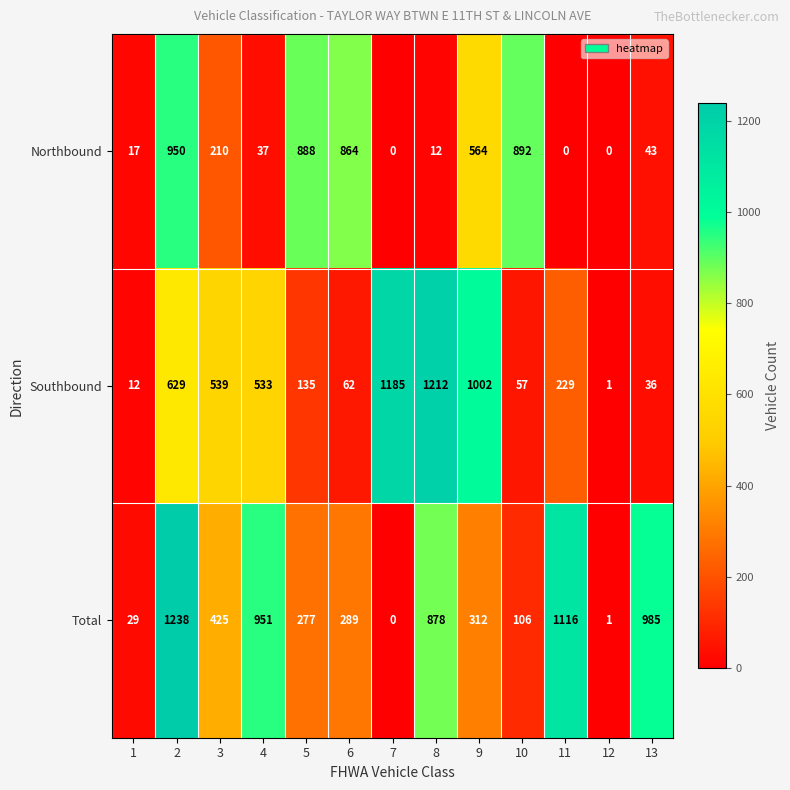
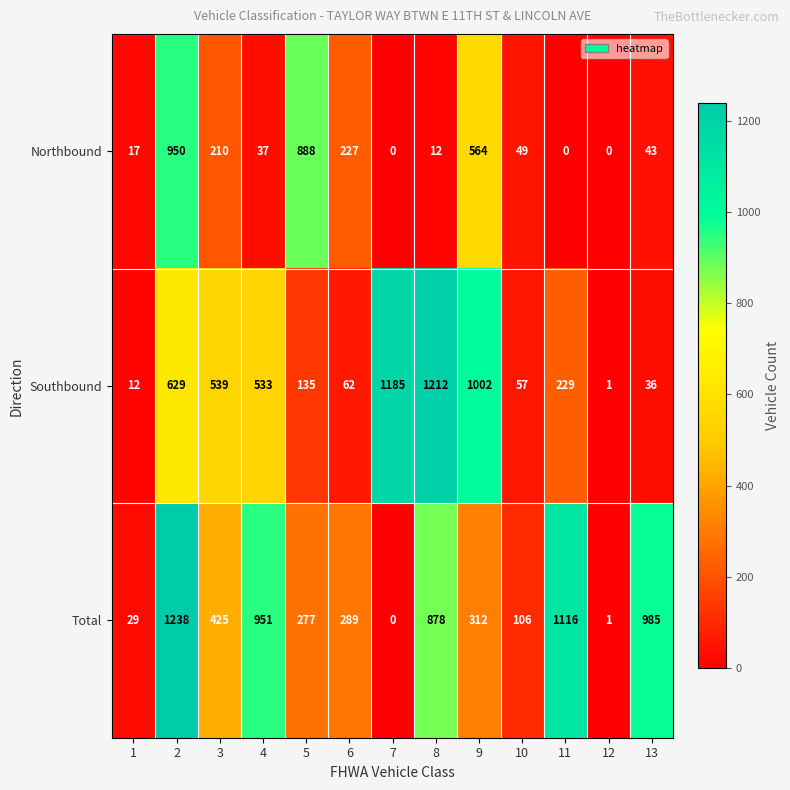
Northbound, 6: 864 -> 227
Northbound, 10: 892 -> 49
